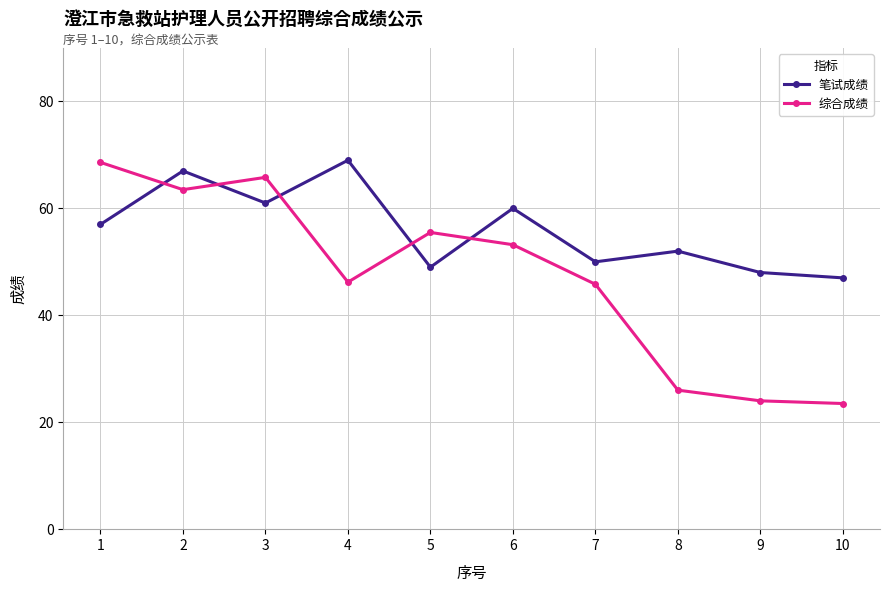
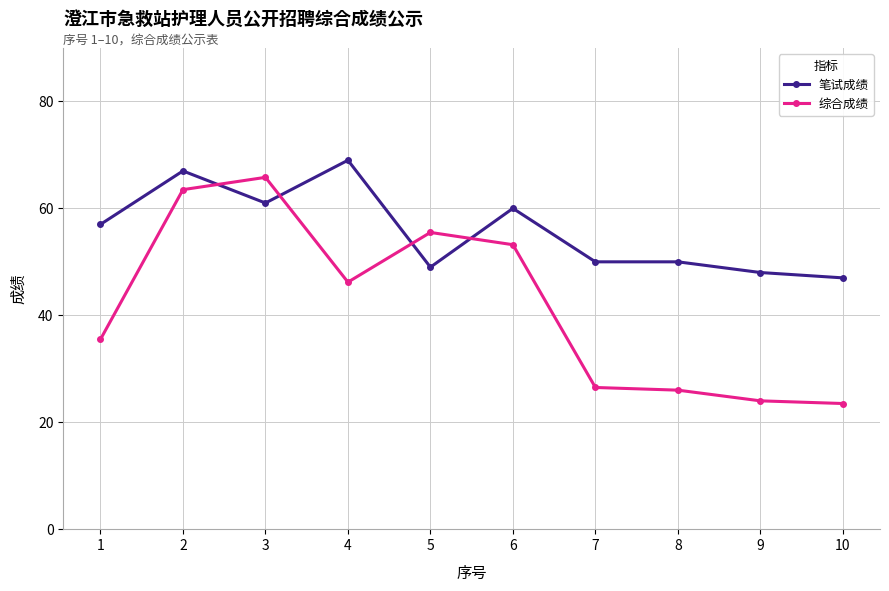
综合成绩, 1: 69 -> 36
综合成绩, 7: 46 -> 27
笔试成绩, 8: 52 -> 50
